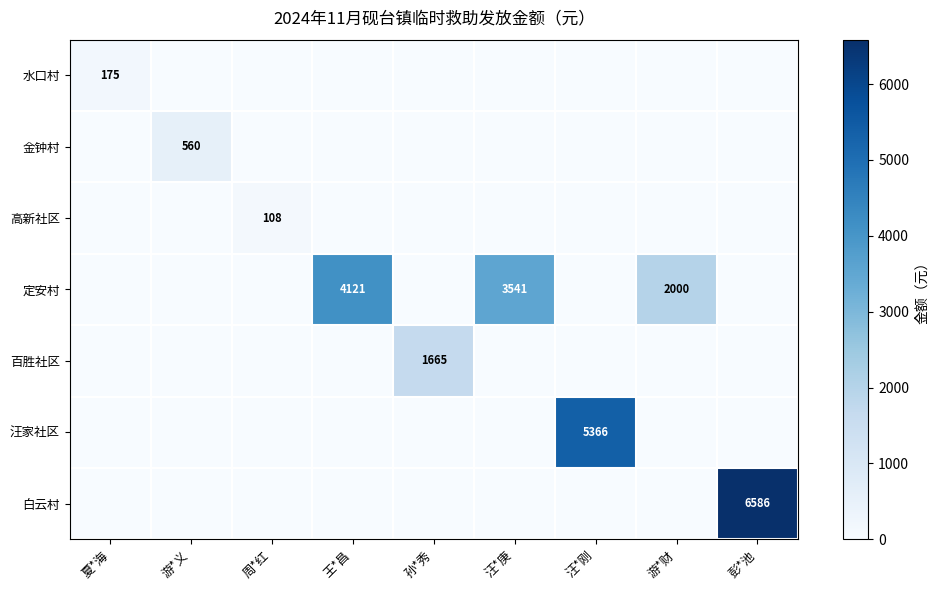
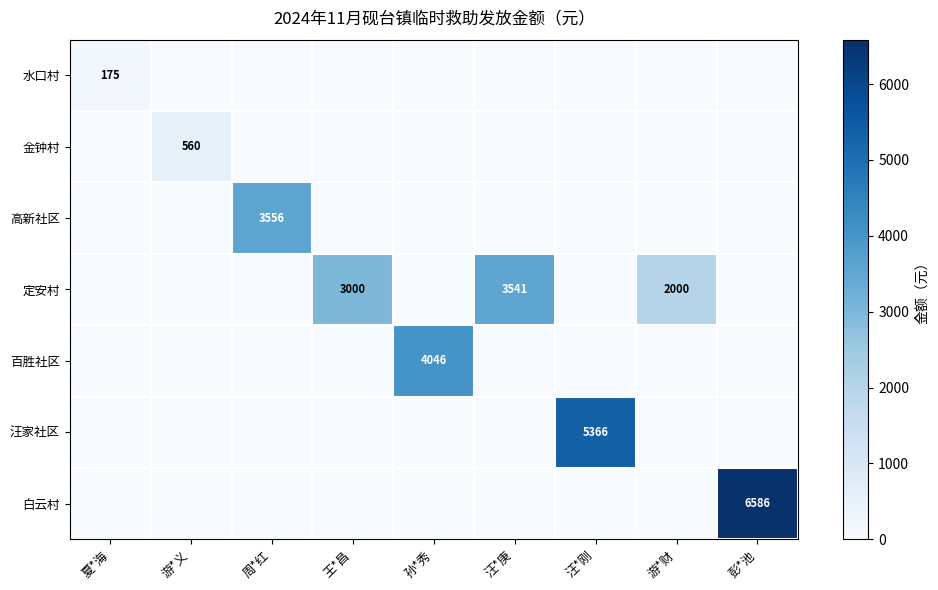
高新社区, 周*红: 108 -> 3556
定安村, 王*昌: 4121 -> 3000
百胜社区, 孙*秀: 1665 -> 4046
